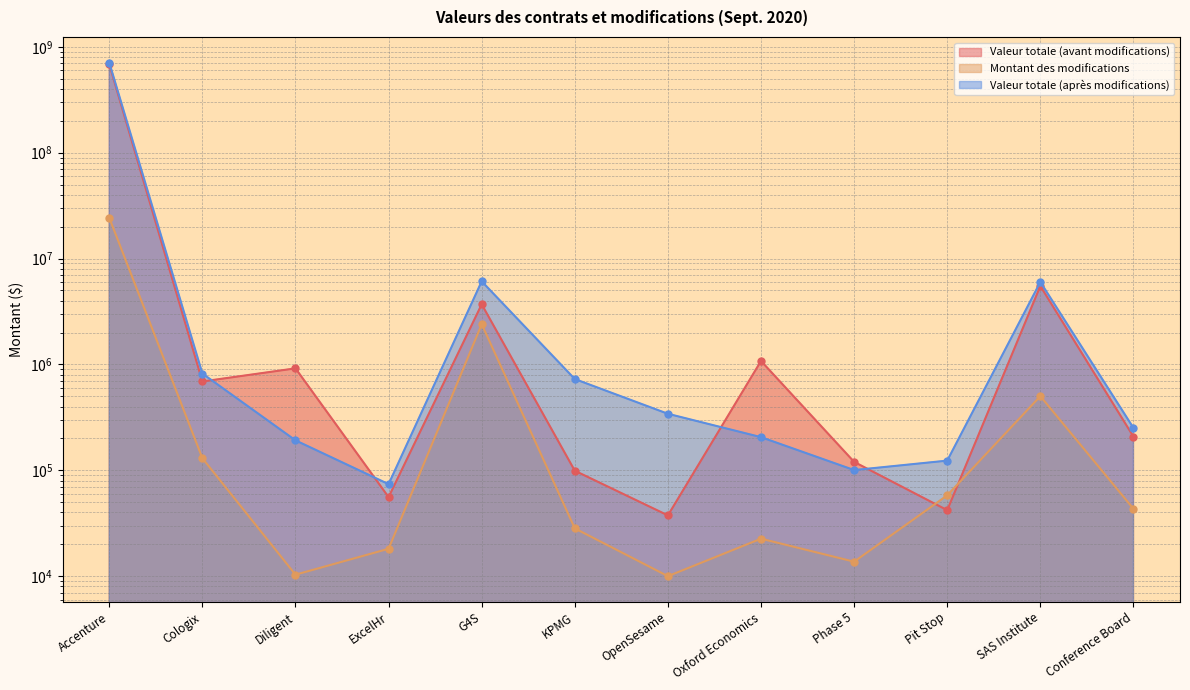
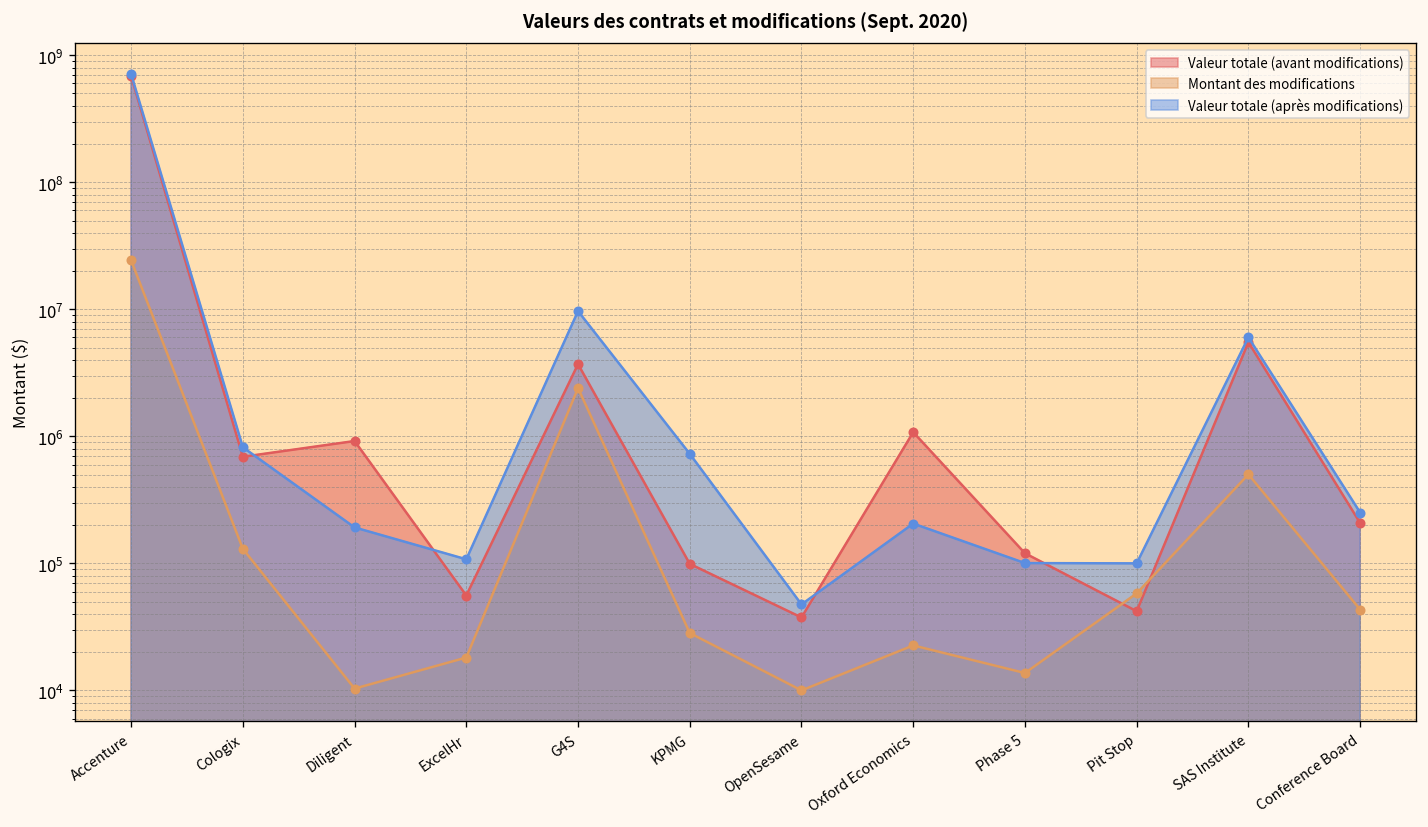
Valeur totale (après modifications), ExcelHr: 70000 -> 110000
Valeur totale (après modifications), G4S: 6000000 -> 10000000
Valeur totale (après modifications), OpenSesame: 340000 -> 50000
Valeur totale (après modifications), Pit Stop: 120000 -> 100000
